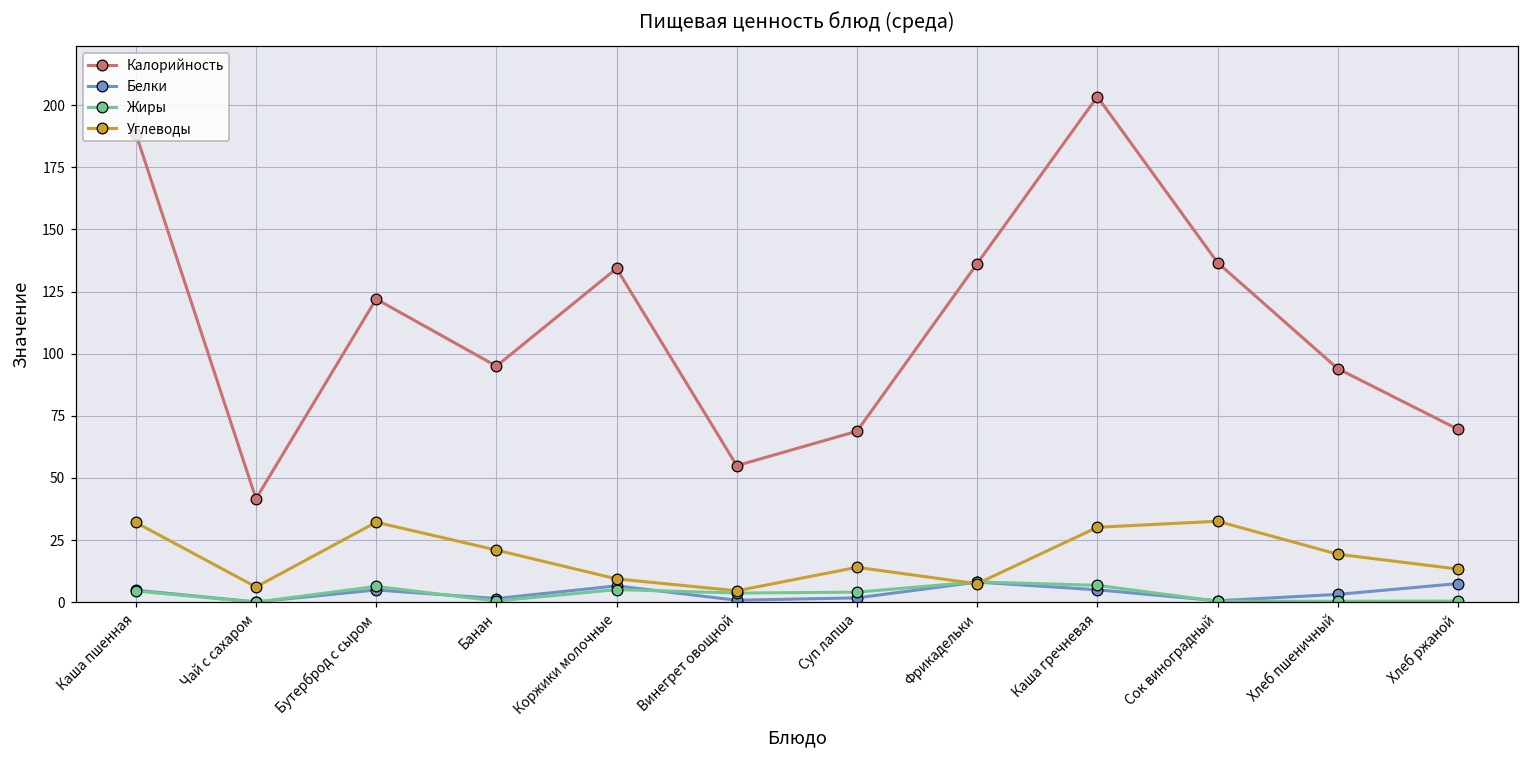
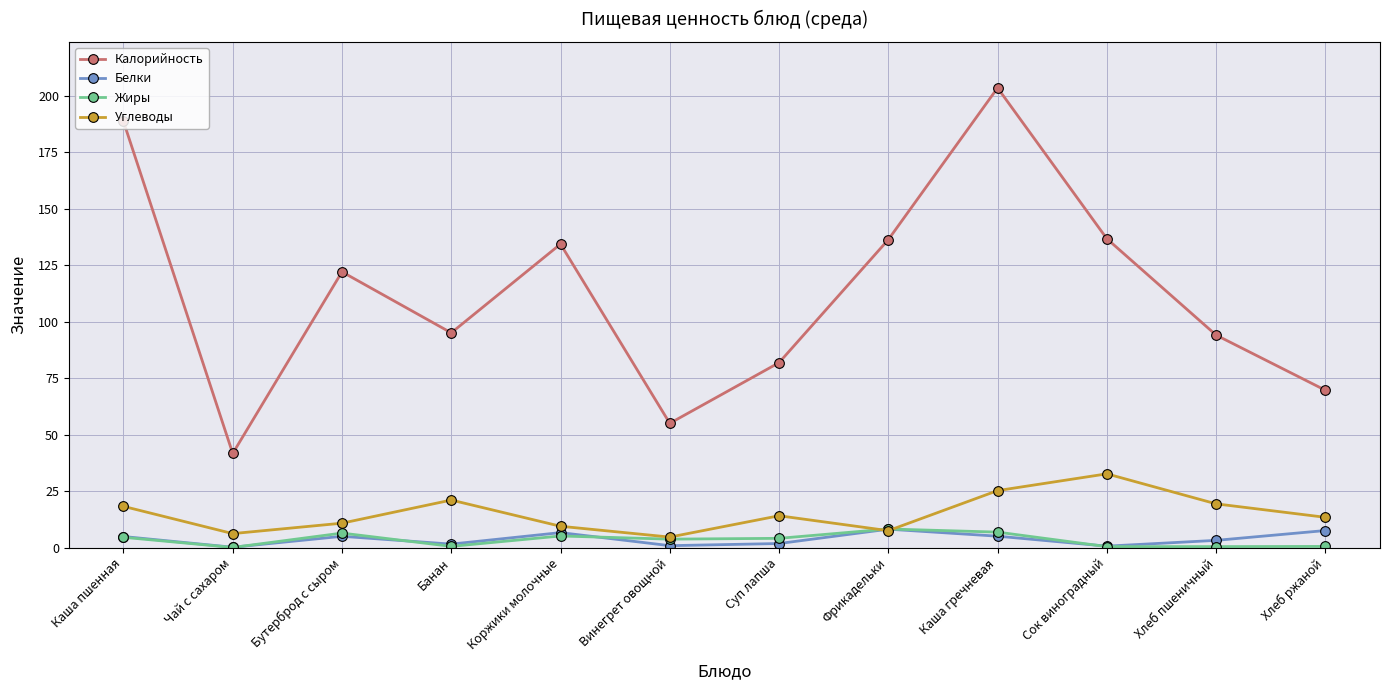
Углеводы, Каша пшенная: 32 -> 18
Углеводы, Бутерброд с сыром: 32 -> 11
Калорийность, Суп лапша: 69 -> 82
Углеводы, Каша гречневая: 30 -> 25
